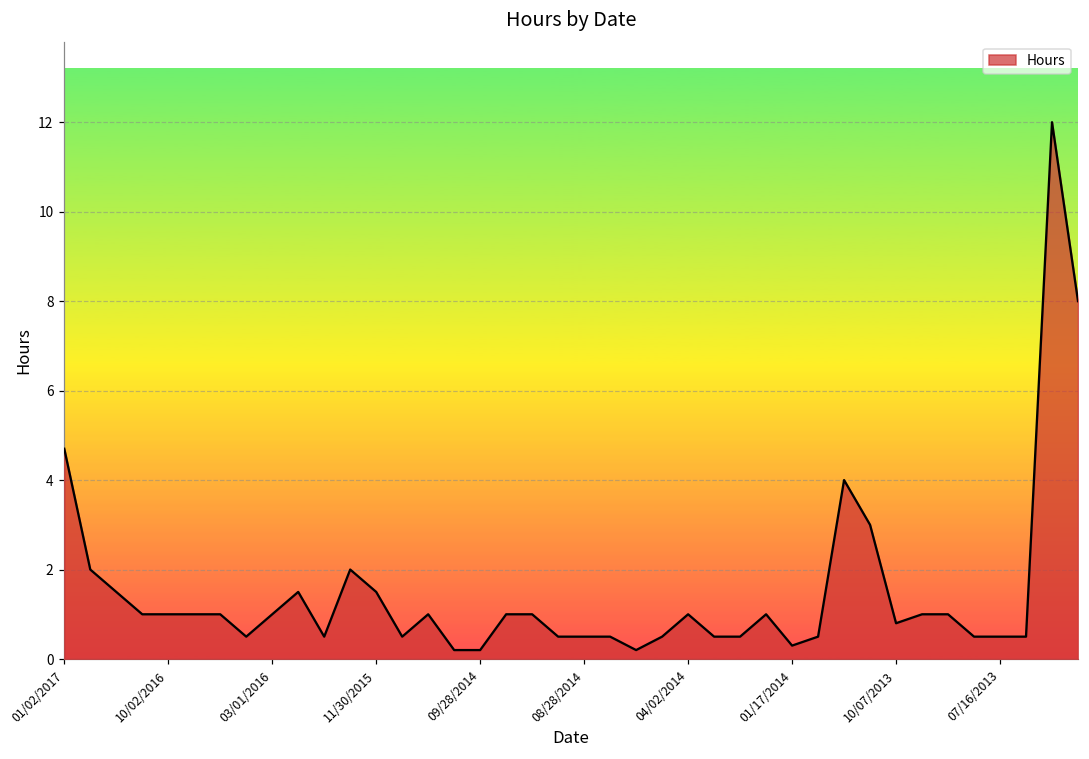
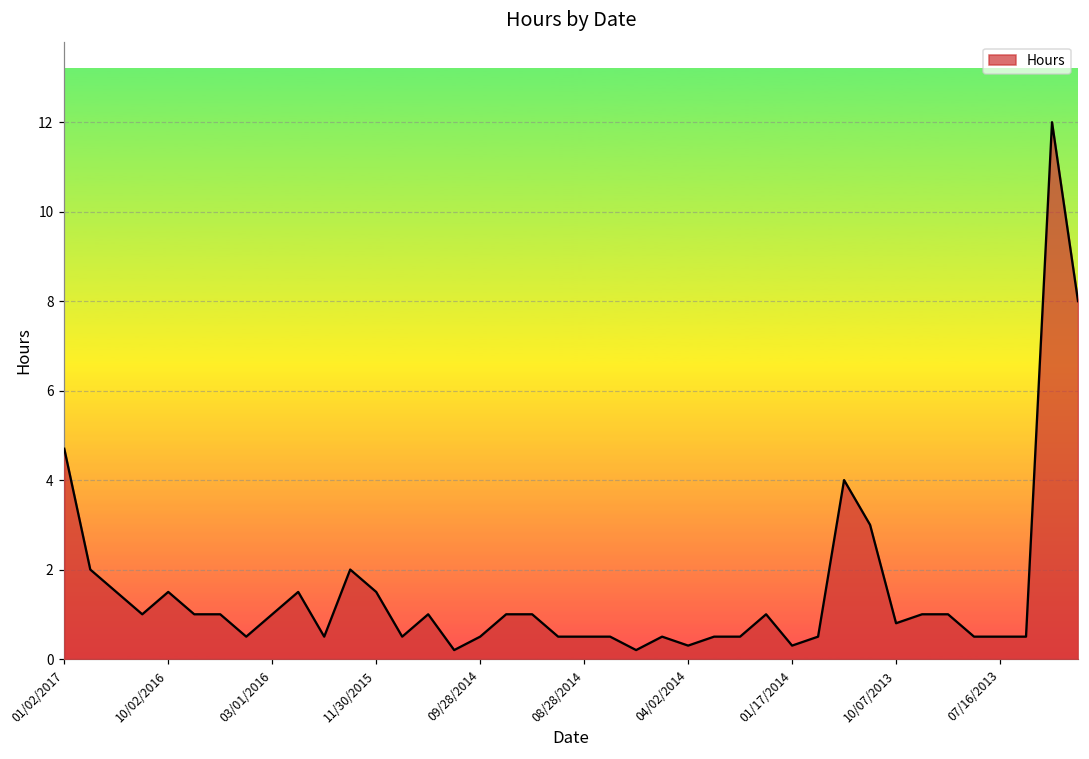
10/02/2016: 1.0 -> 1.5
09/28/2014: 0.2 -> 0.5
04/02/2014: 1.0 -> 0.3
